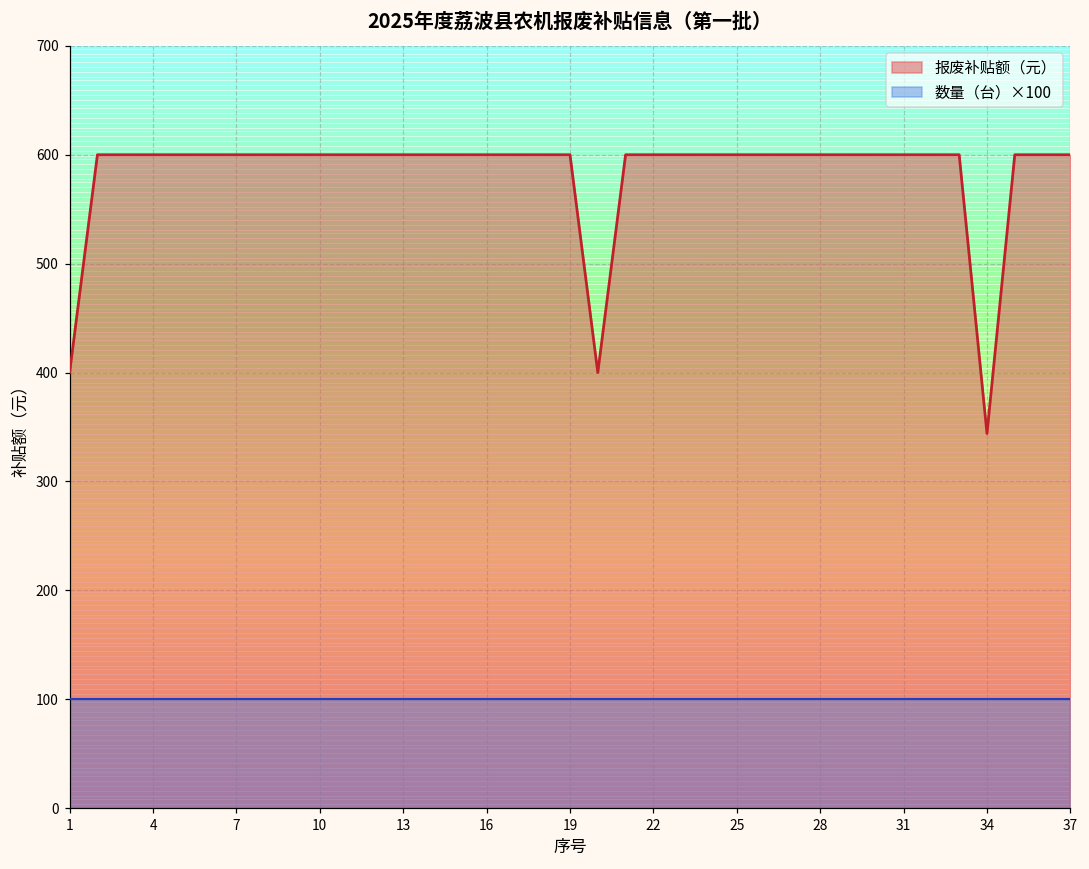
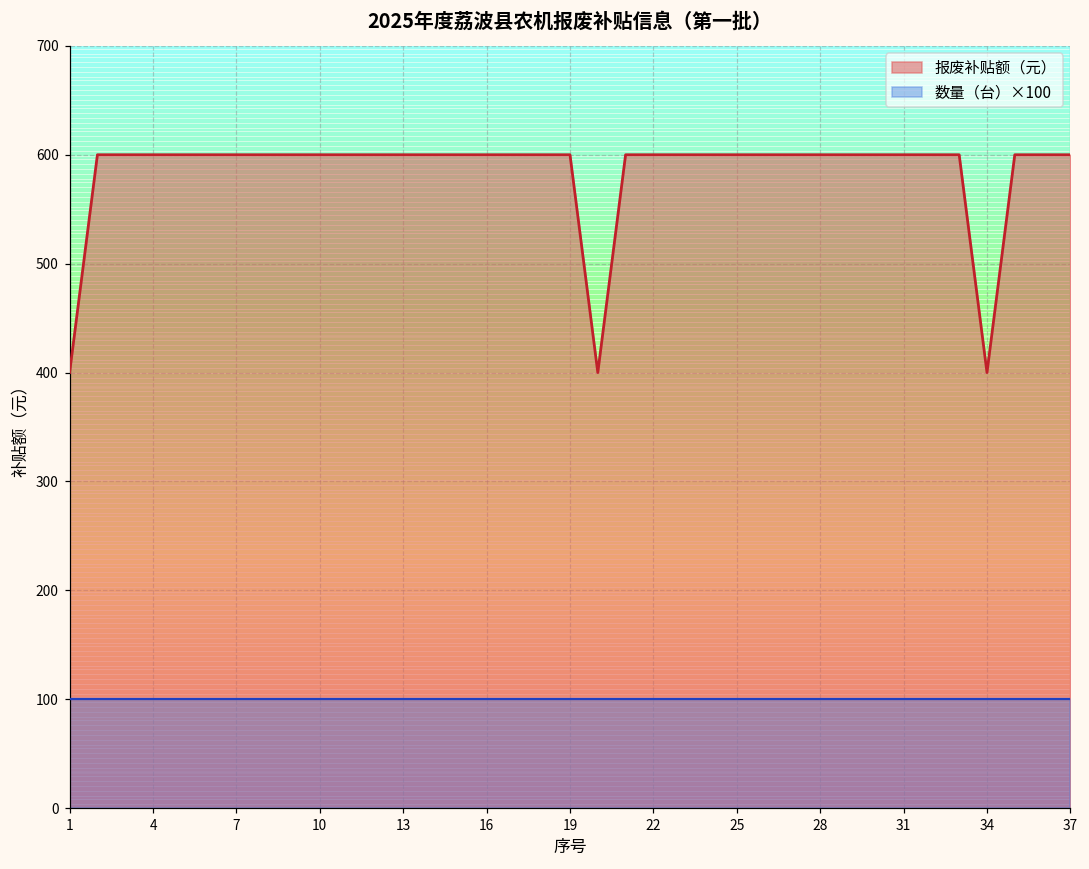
报废补贴额（元）, 34: 340 -> 400
